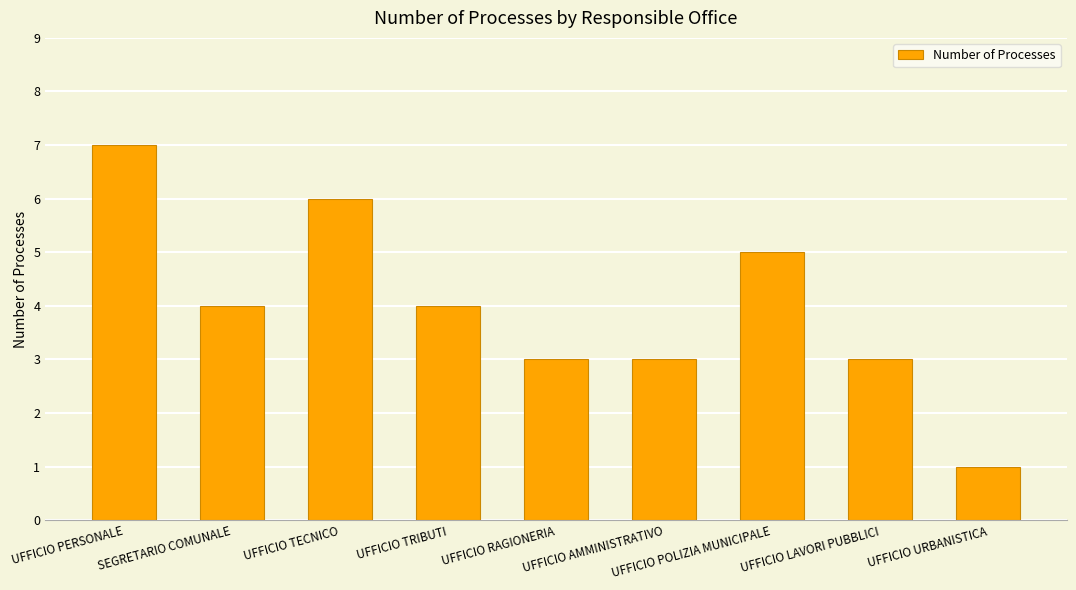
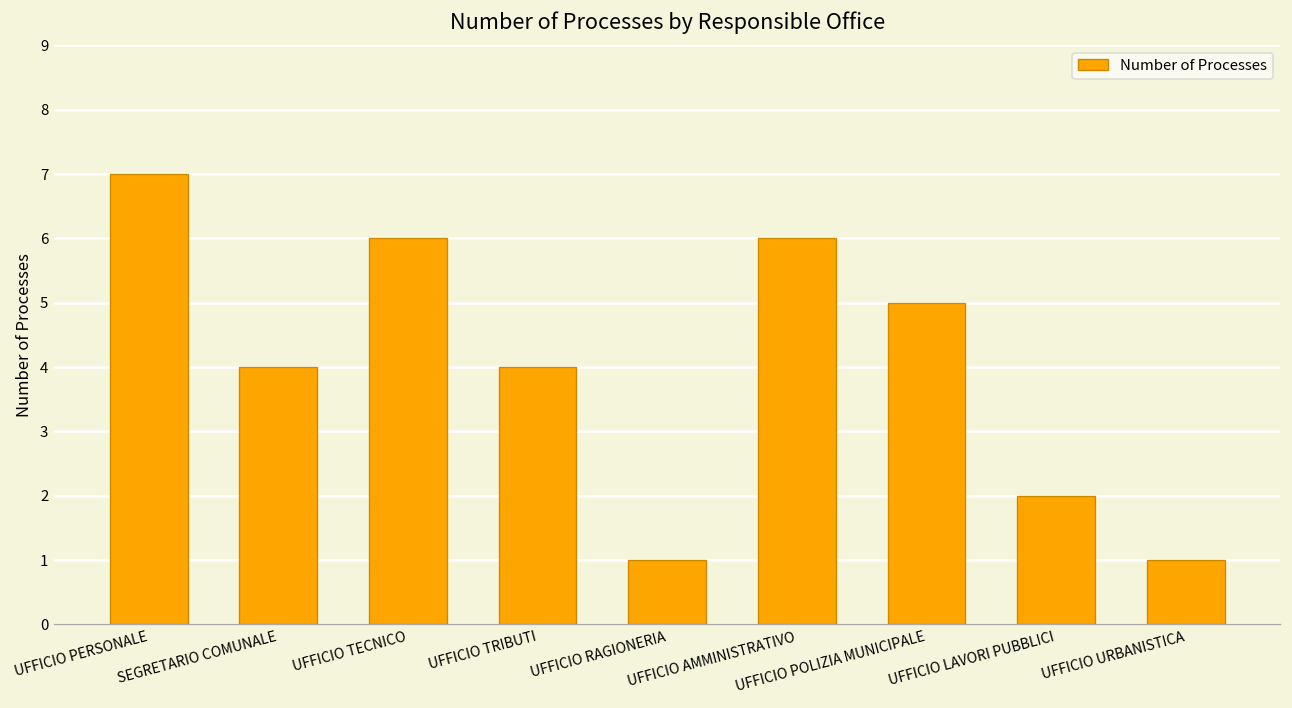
UFFICIO RAGIONERIA: 3 -> 1
UFFICIO AMMINISTRATIVO: 3 -> 6
UFFICIO LAVORI PUBBLICI: 3 -> 2
